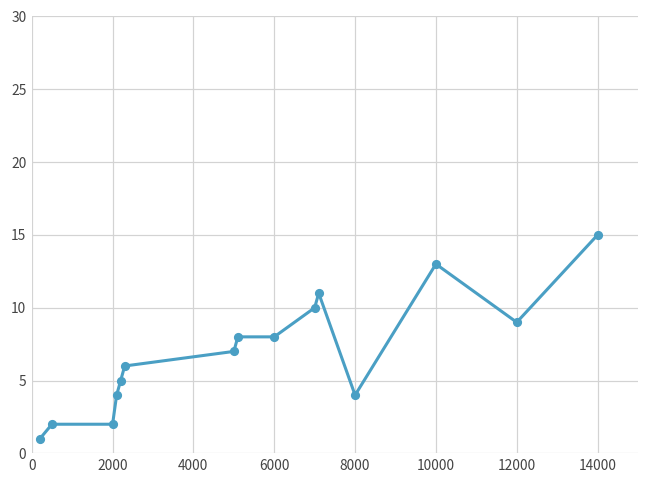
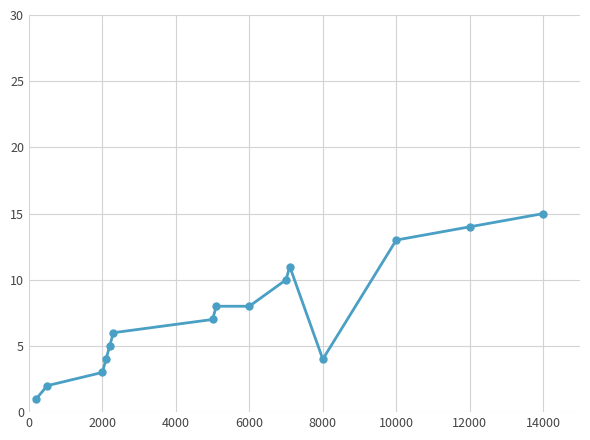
2000: 2 -> 3
12000: 9 -> 14
